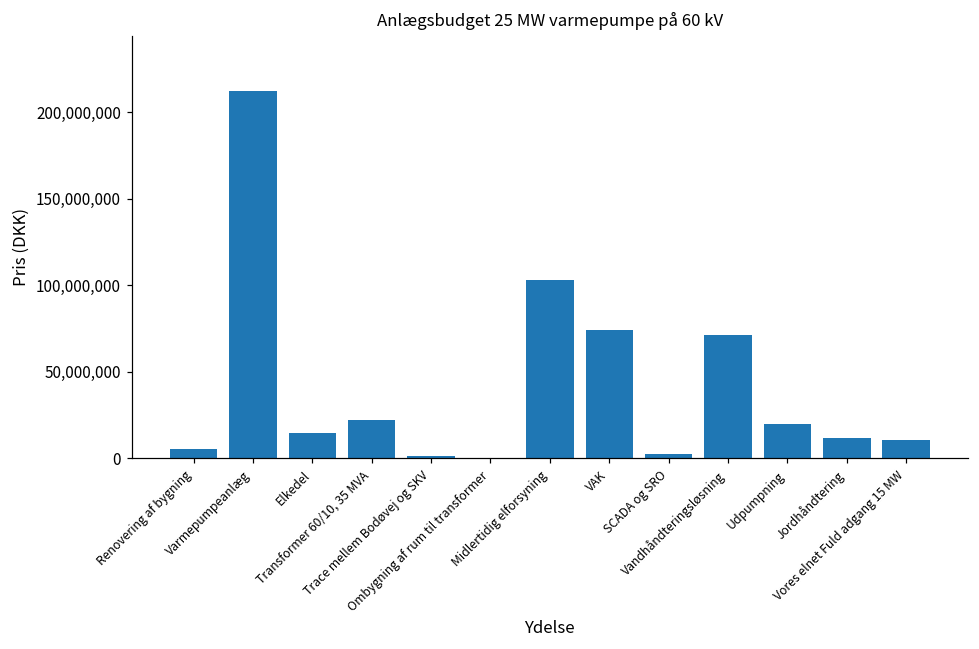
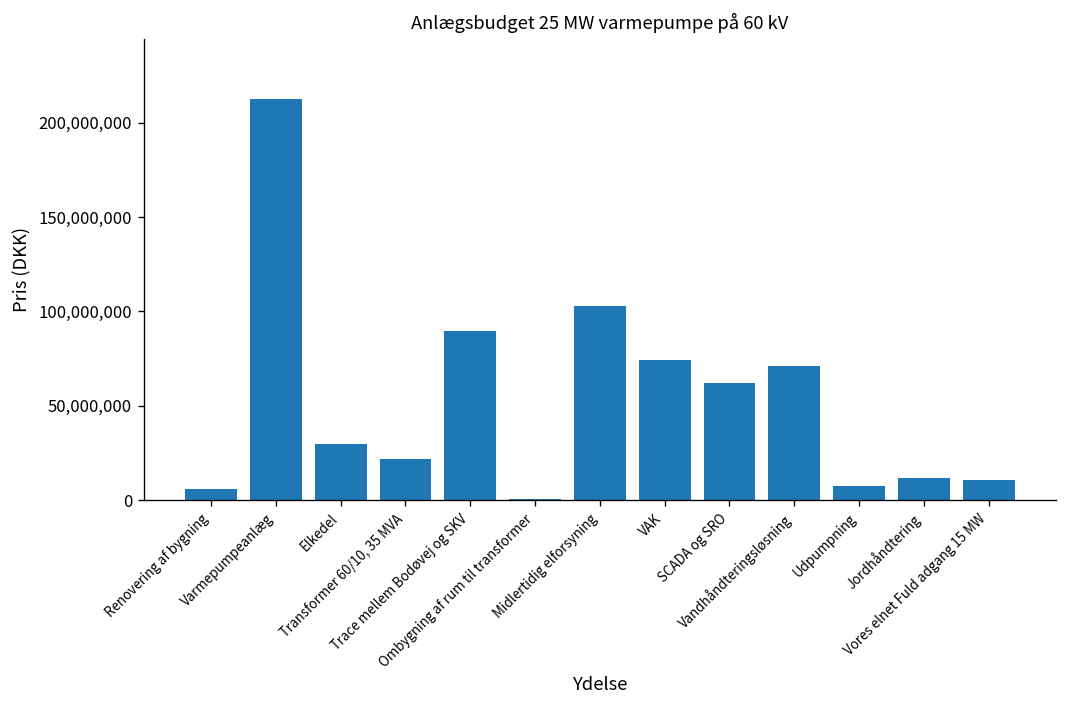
Elkedel: 15,000,000 -> 30,000,000
Trace mellem Bodøvej og SKV: 1,000,000 -> 90,000,000
SCADA og SRO: 3,000,000 -> 62,000,000
Udpumpning: 20,000,000 -> 7,000,000
